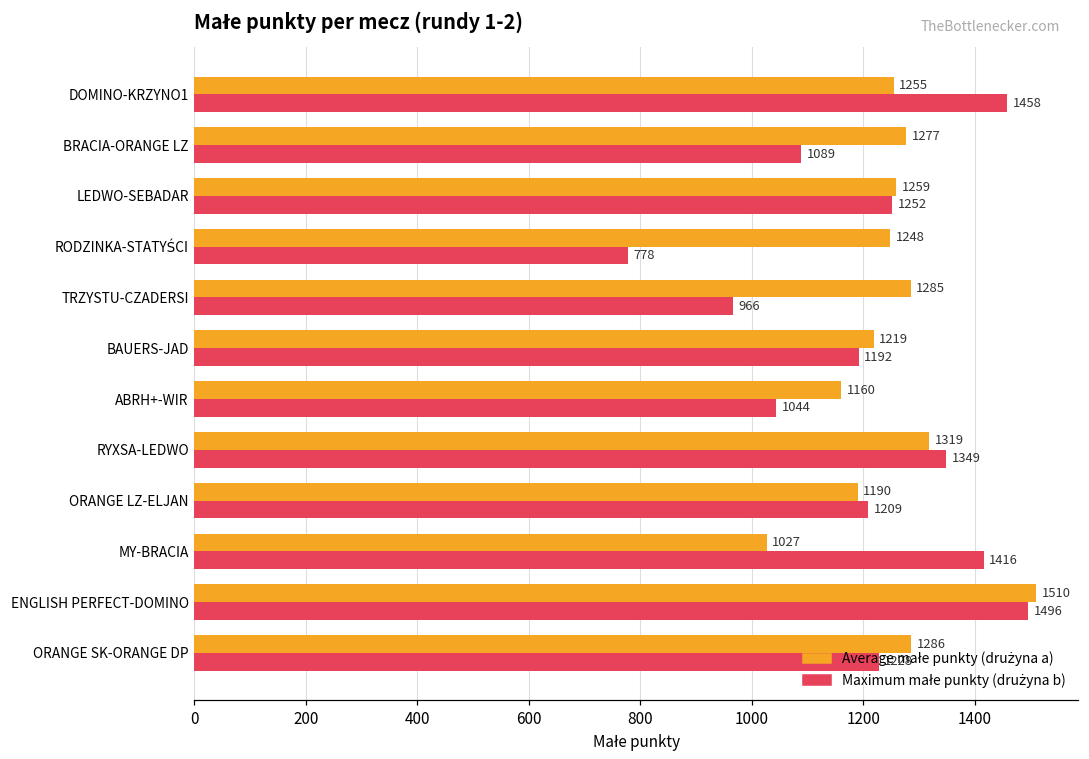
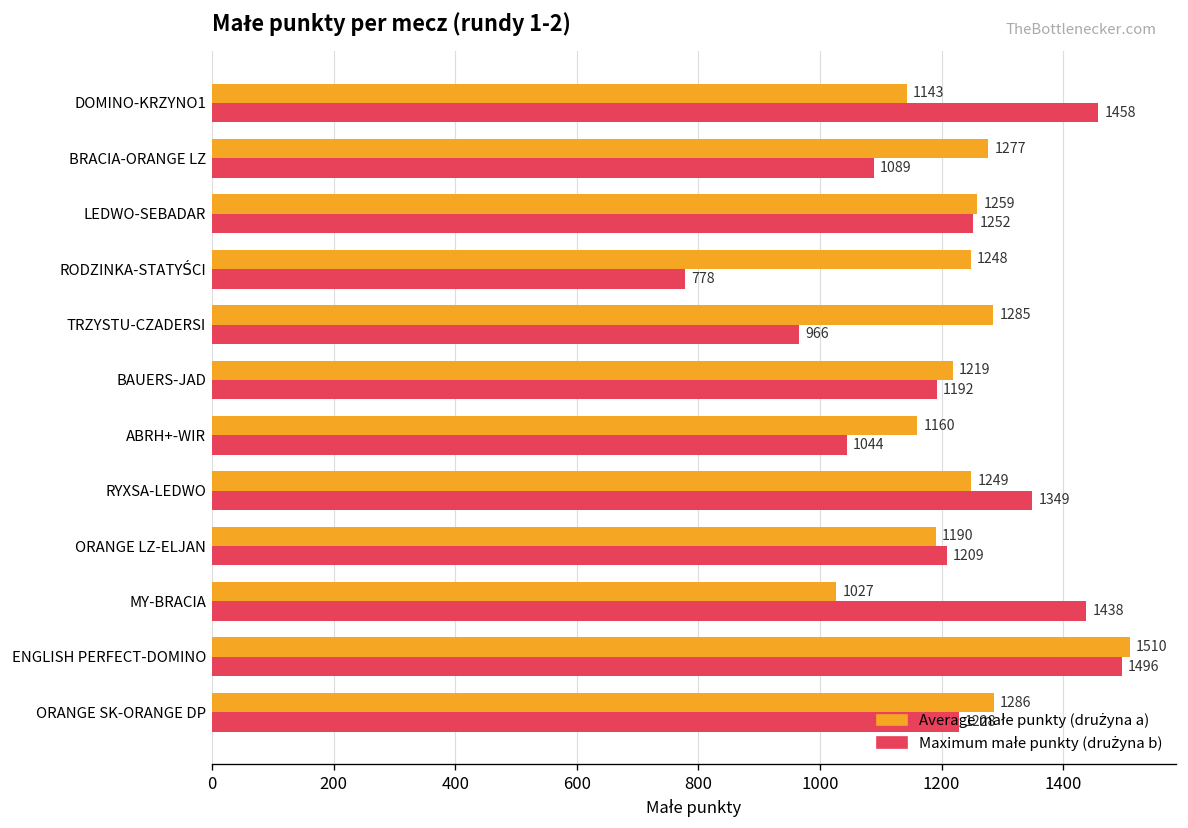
Average małe punkty (drużyna a), DOMINO-KRZYNO1: 1255 -> 1143
Average małe punkty (drużyna a), RYXSA-LEDWO: 1319 -> 1249
Maximum małe punkty (drużyna b), MY-BRACIA: 1416 -> 1438
